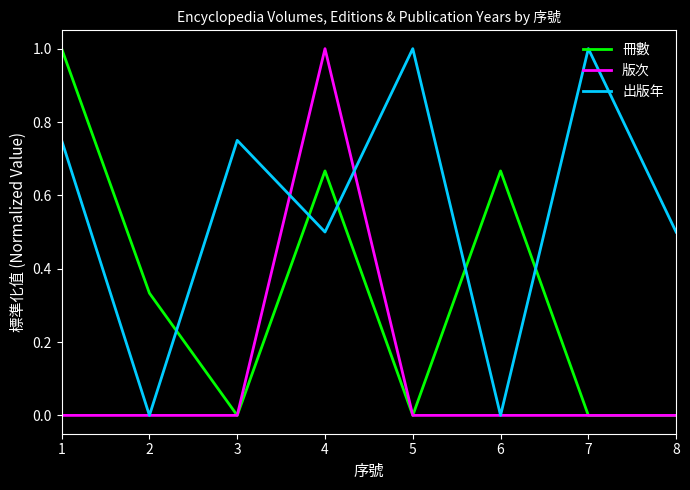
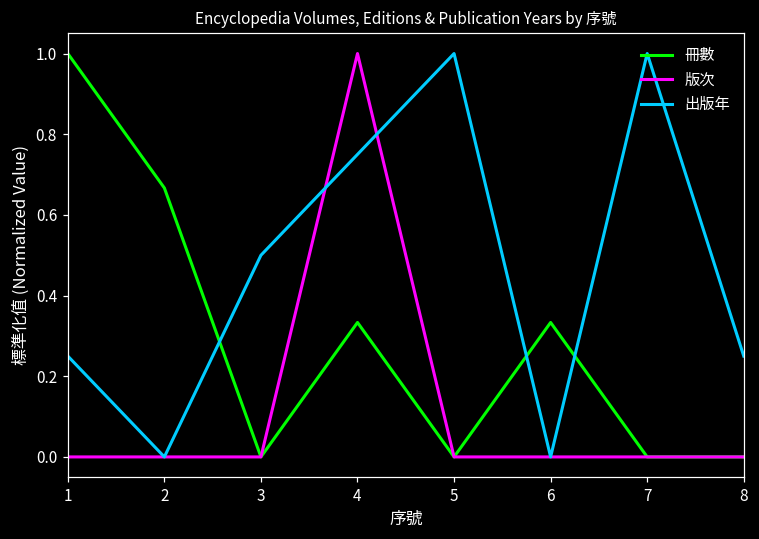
出版年, 1: 0.75 -> 0.25
冊數, 2: 0.33 -> 0.67
出版年, 3: 0.75 -> 0.50
冊數, 4: 0.67 -> 0.33
出版年, 4: 0.50 -> 0.75
冊數, 6: 0.67 -> 0.33
出版年, 8: 0.50 -> 0.25
